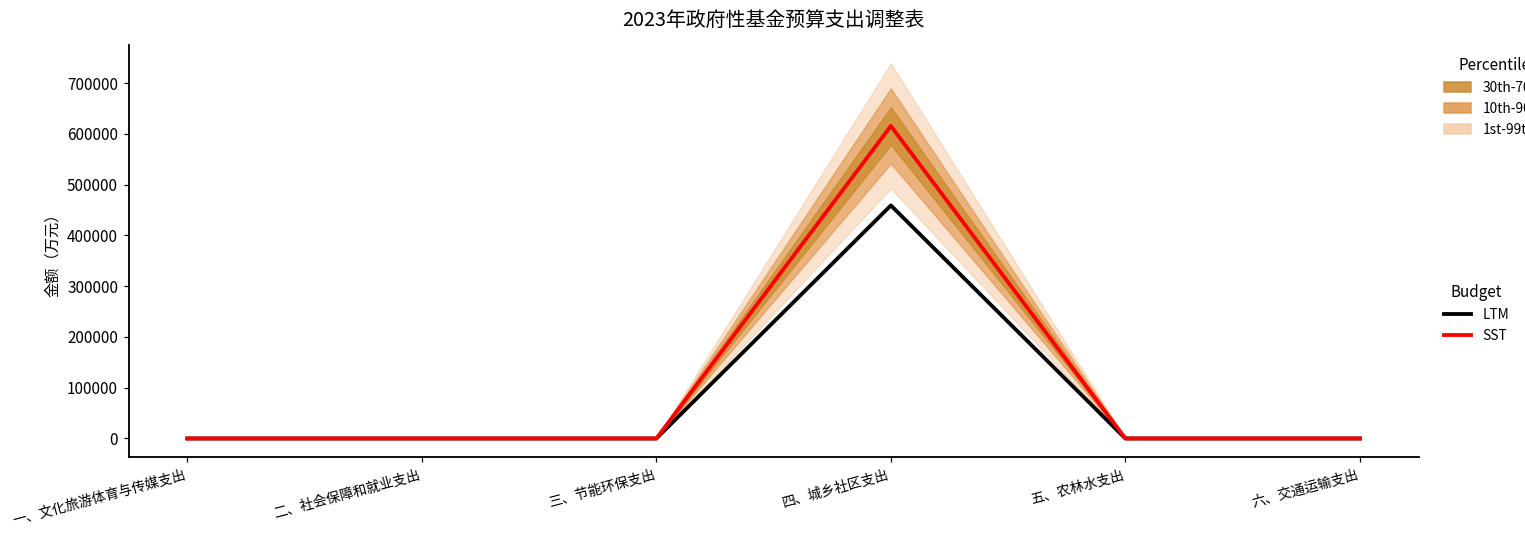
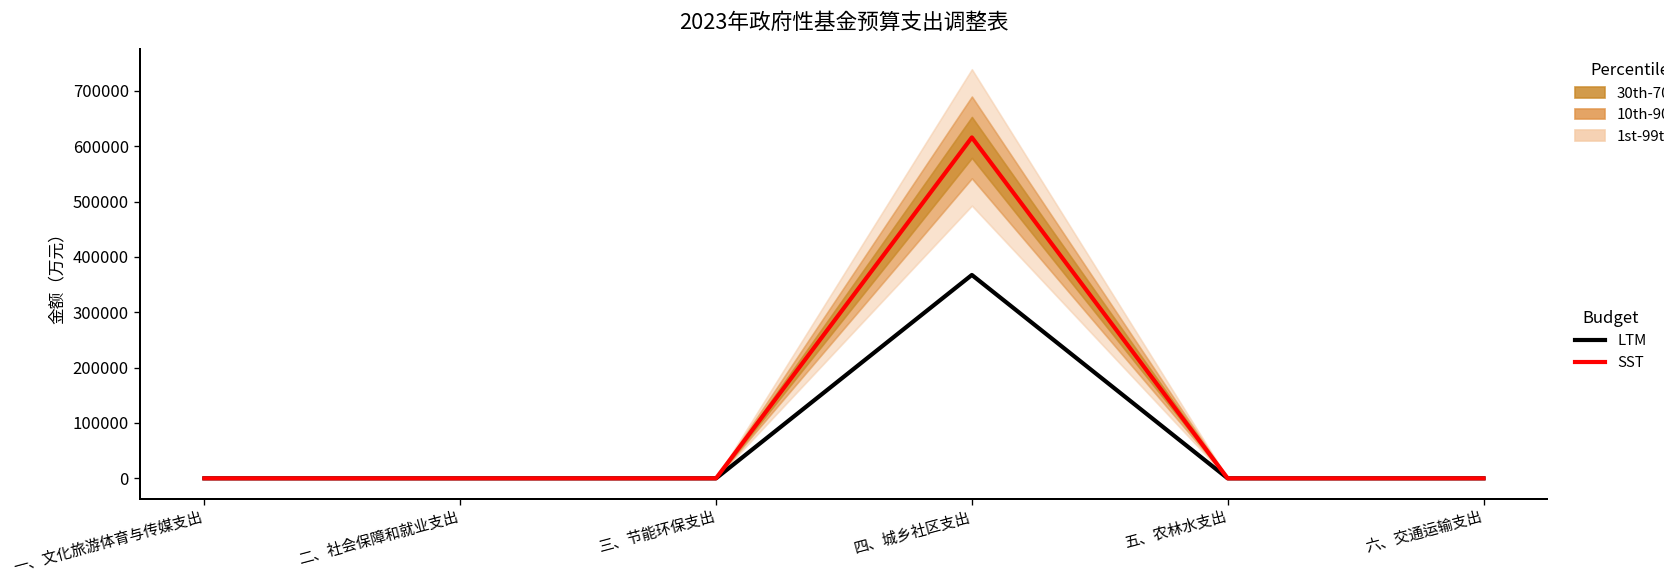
LTM, 四、城乡社区支出: 460000 -> 370000
